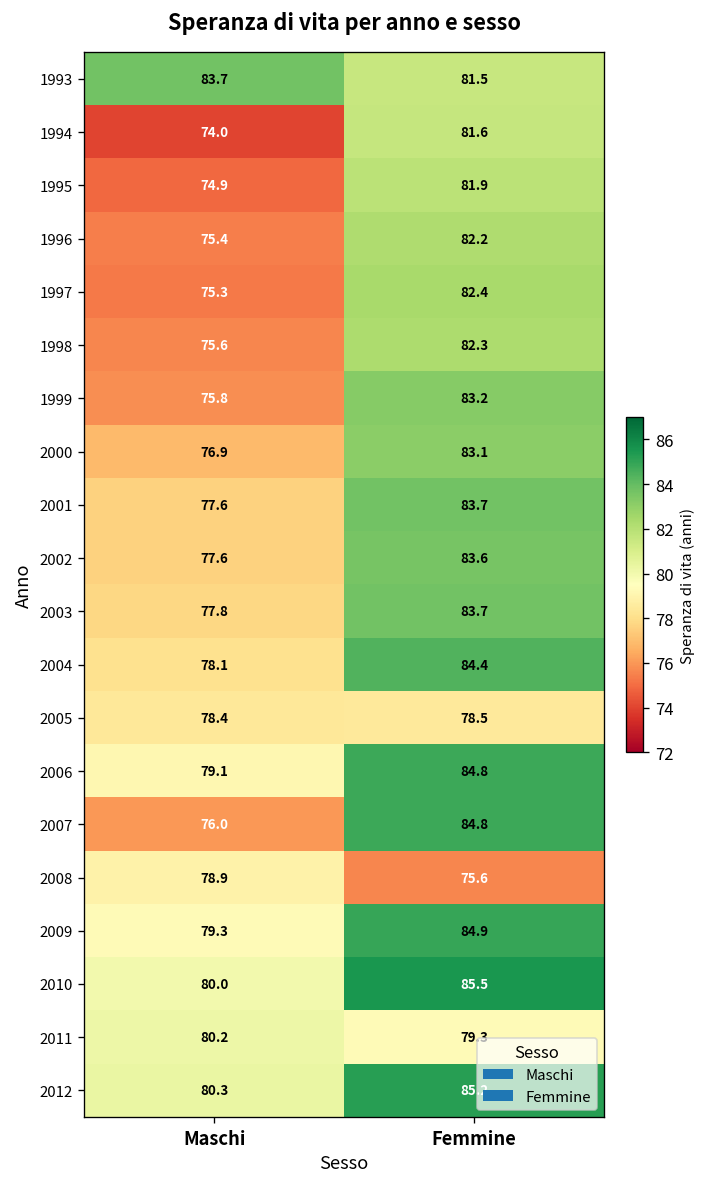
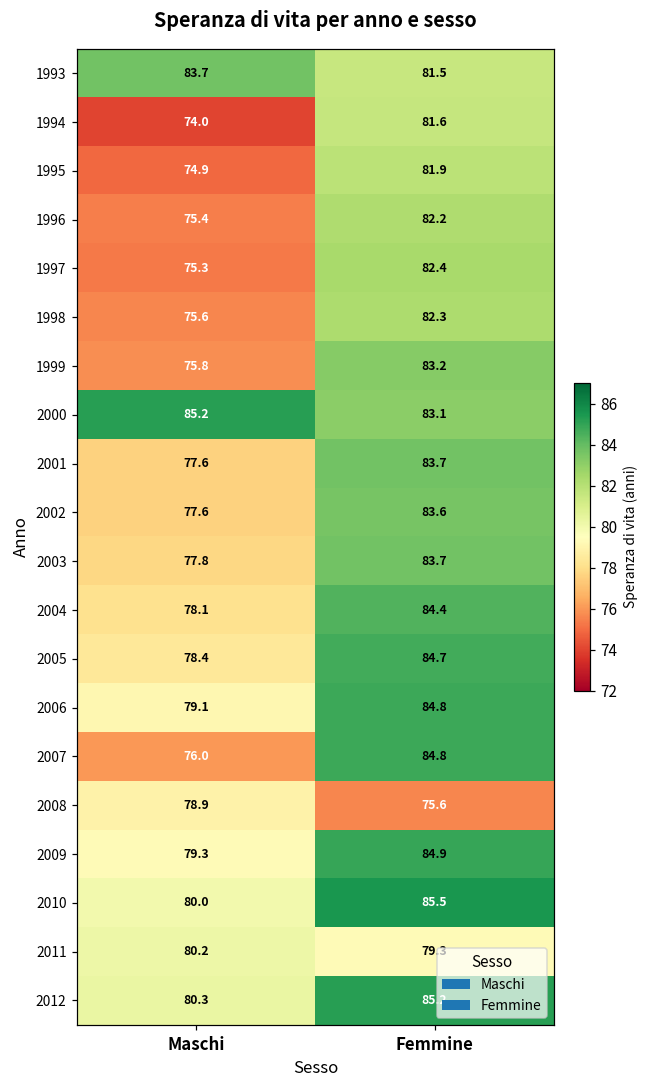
2000, Maschi: 76.9 -> 85.2
2005, Femmine: 78.5 -> 84.7
